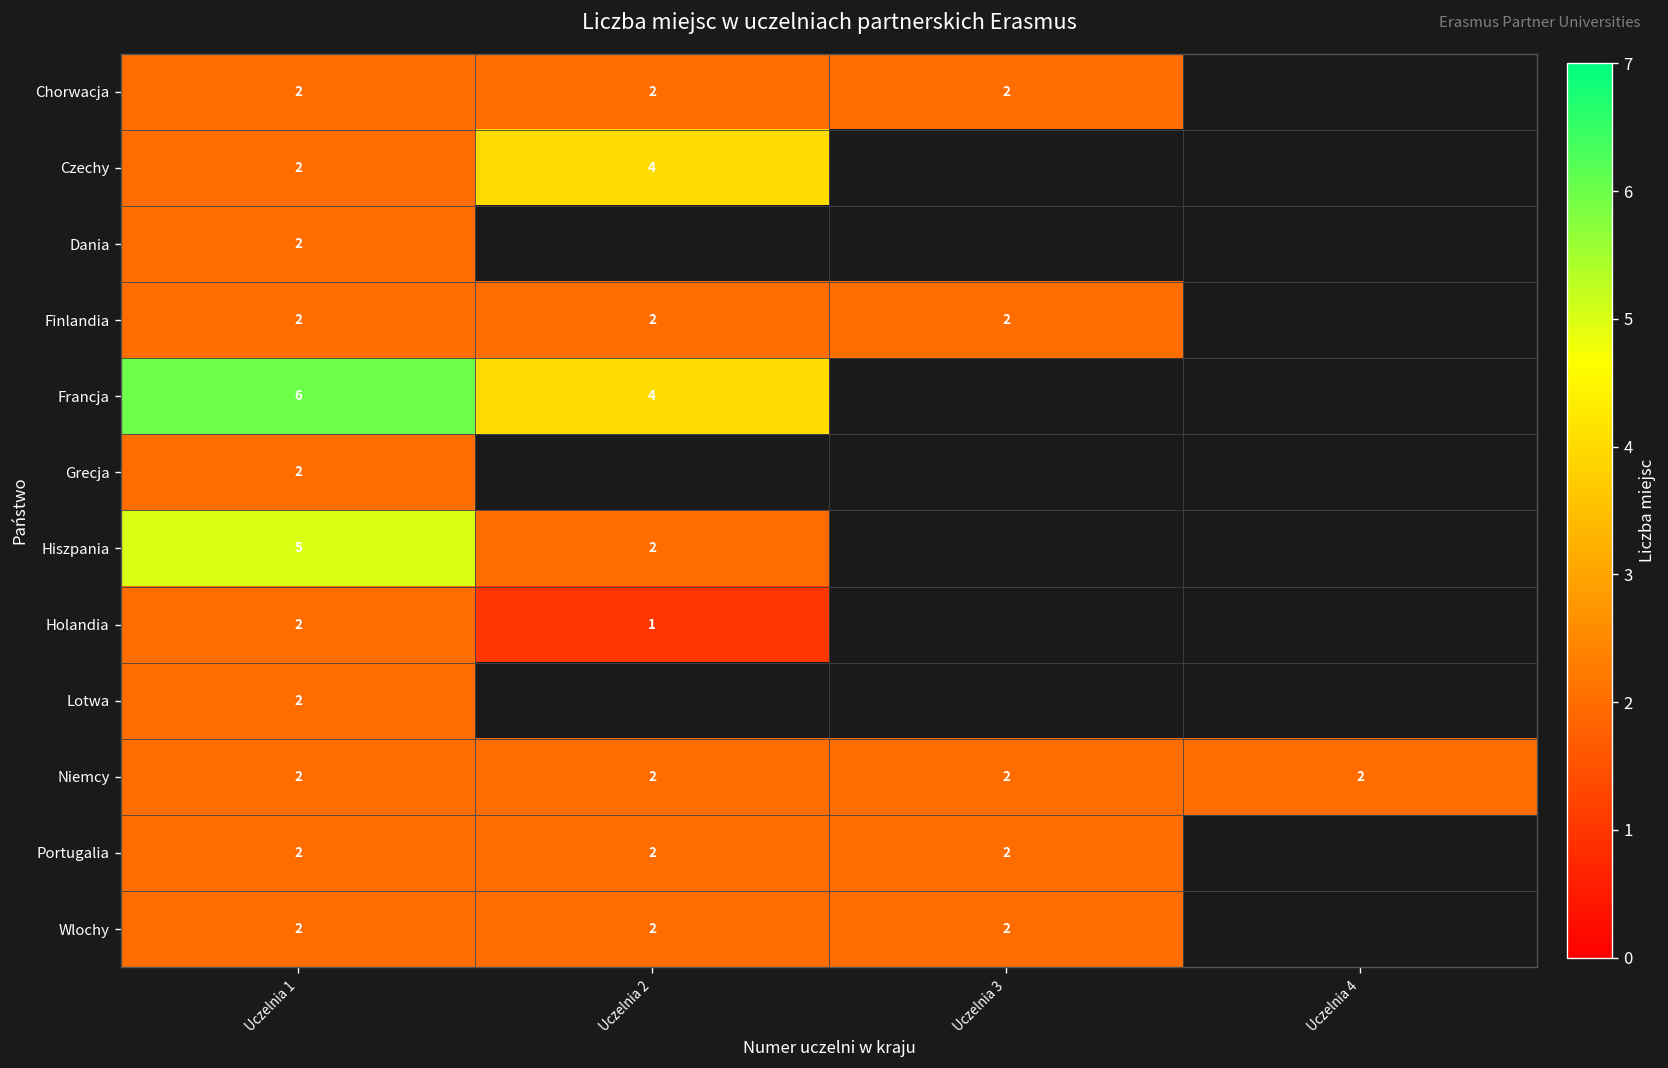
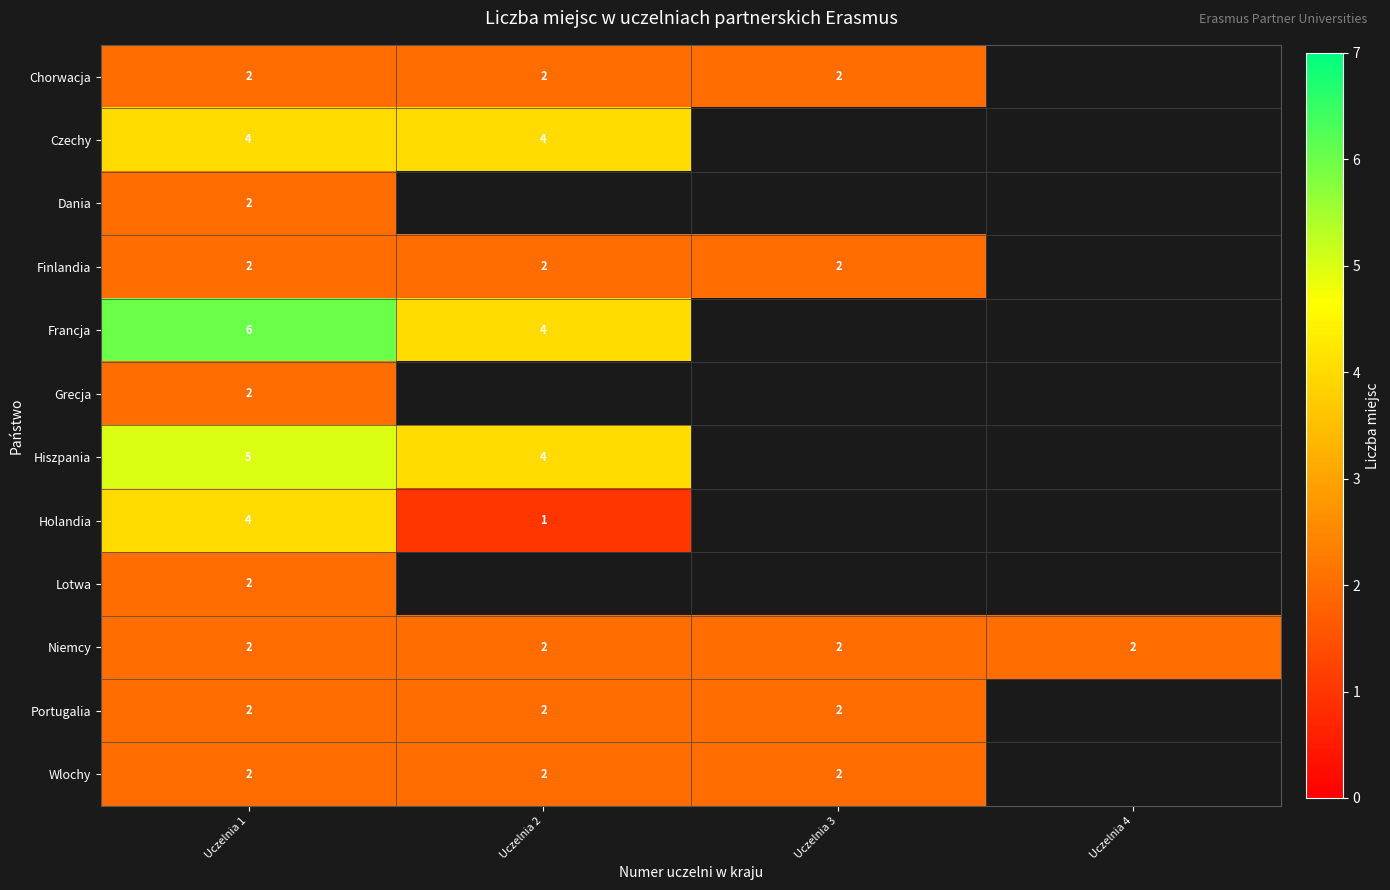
Czechy, Uczelnia 1: 2 -> 4
Hiszpania, Uczelnia 2: 2 -> 4
Holandia, Uczelnia 1: 2 -> 4
